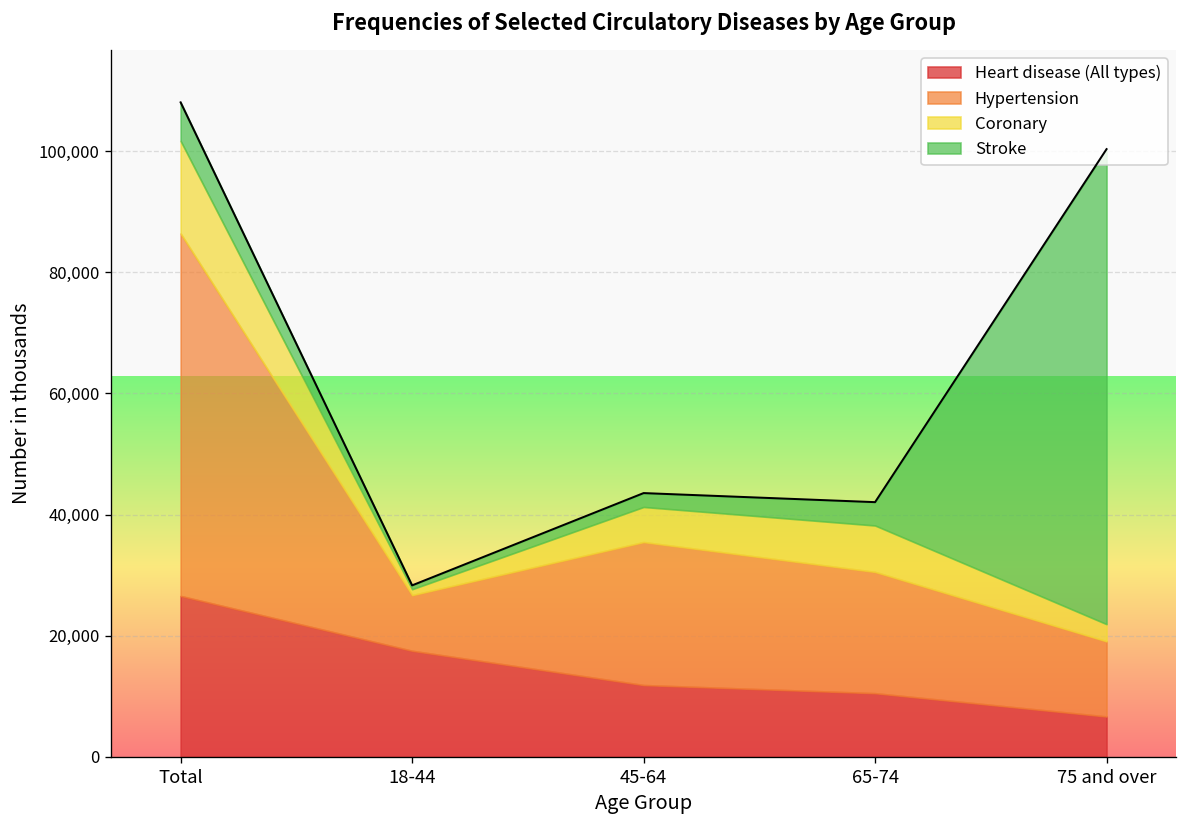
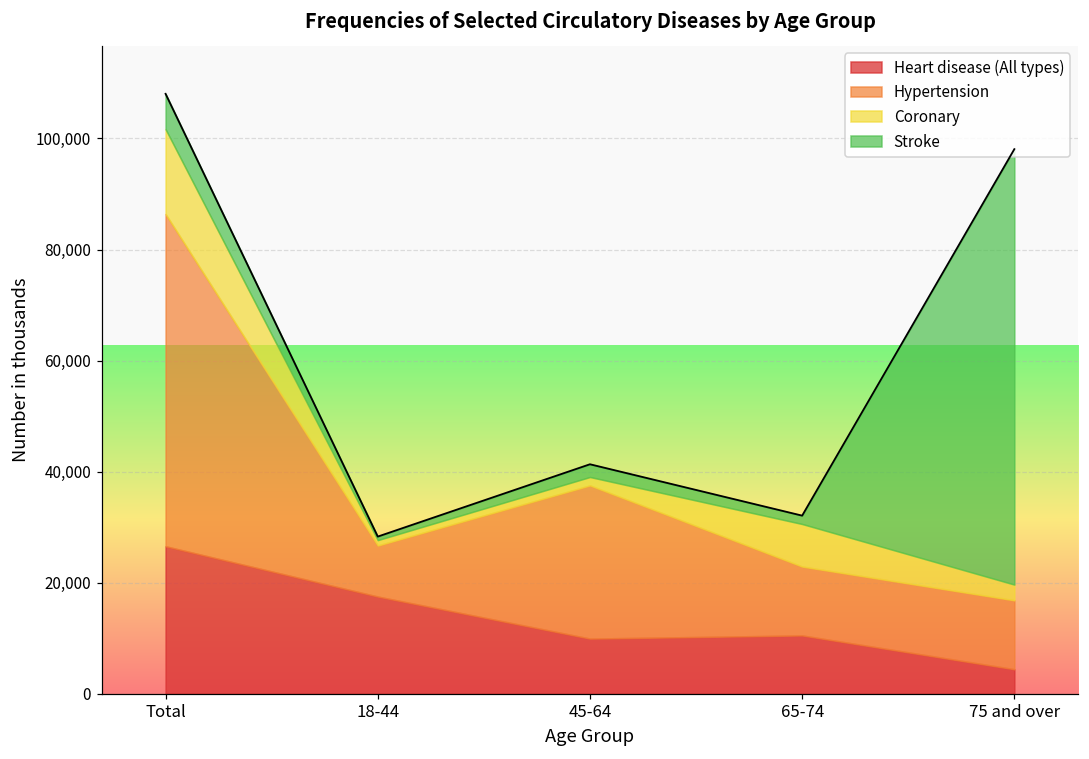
Heart disease (All types), 45-64: 12,000 -> 10,000
Hypertension, 45-64: 24,000 -> 28,000
Coronary, 45-64: 6,000 -> 2,000
Hypertension, 65-74: 20,000 -> 12,000
Stroke, 65-74: 4,000 -> 2,000
Heart disease (All types), 75 and over: 7,000 -> 4,000
